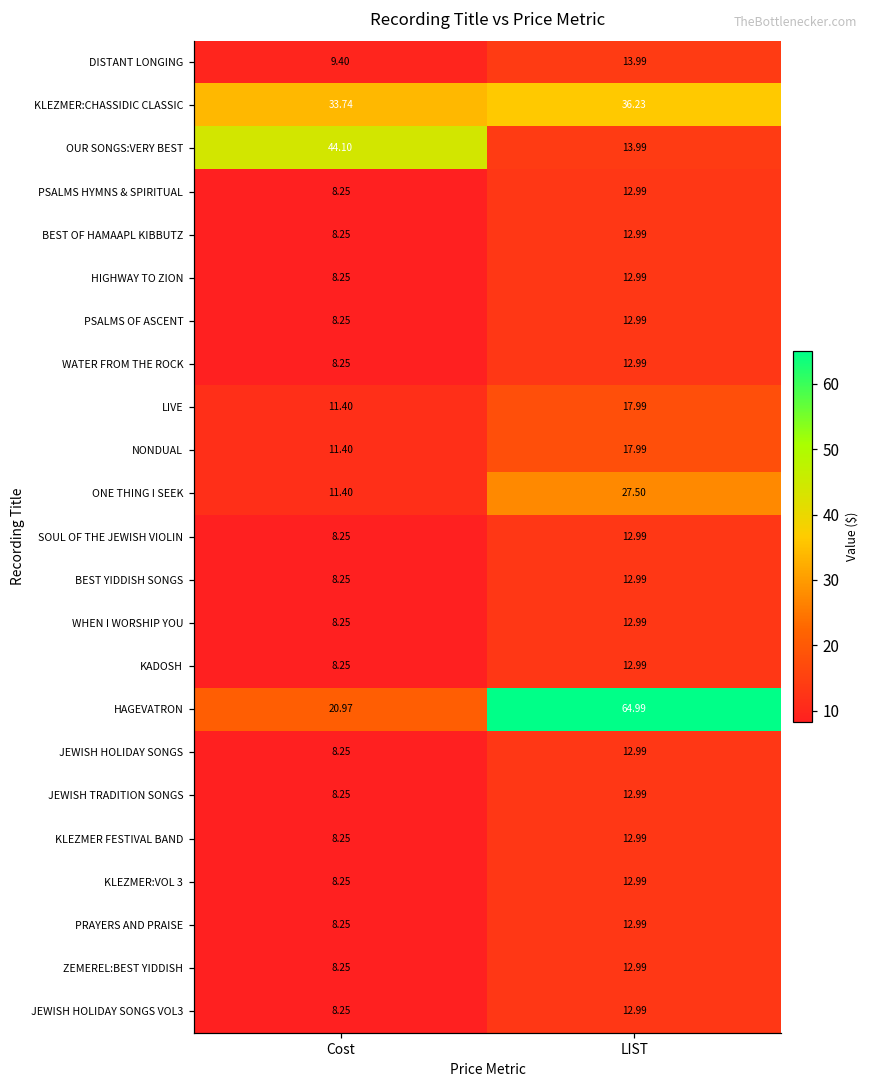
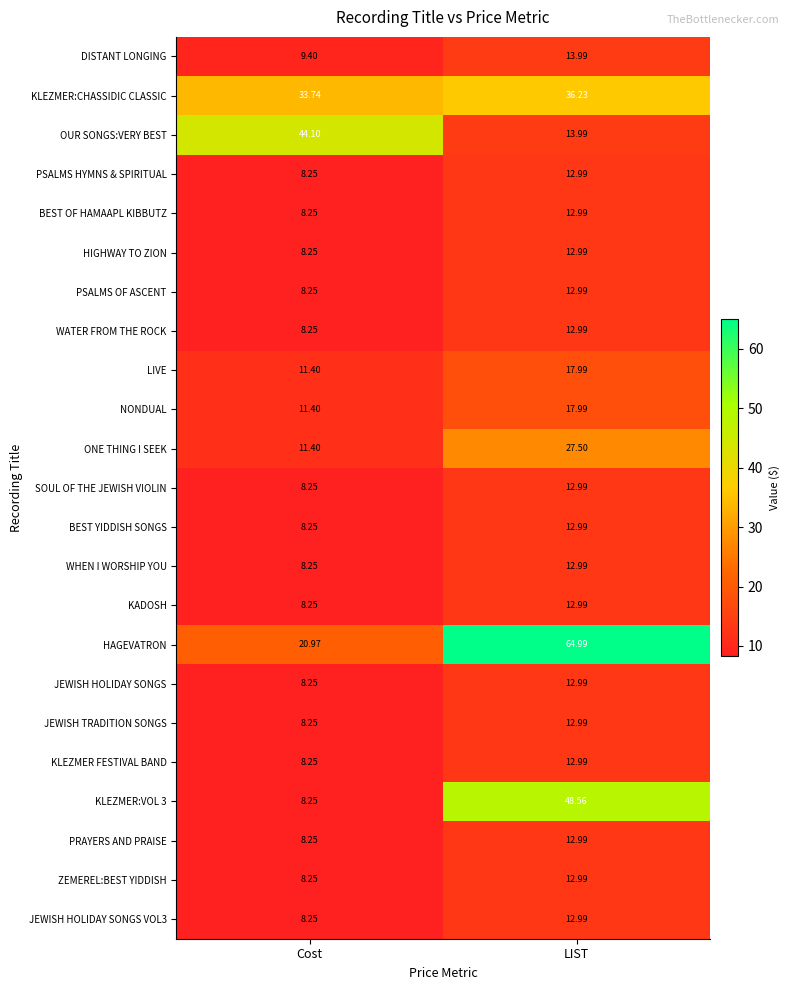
KLEZMER:VOL 3, LIST: 12.99 -> 48.56
